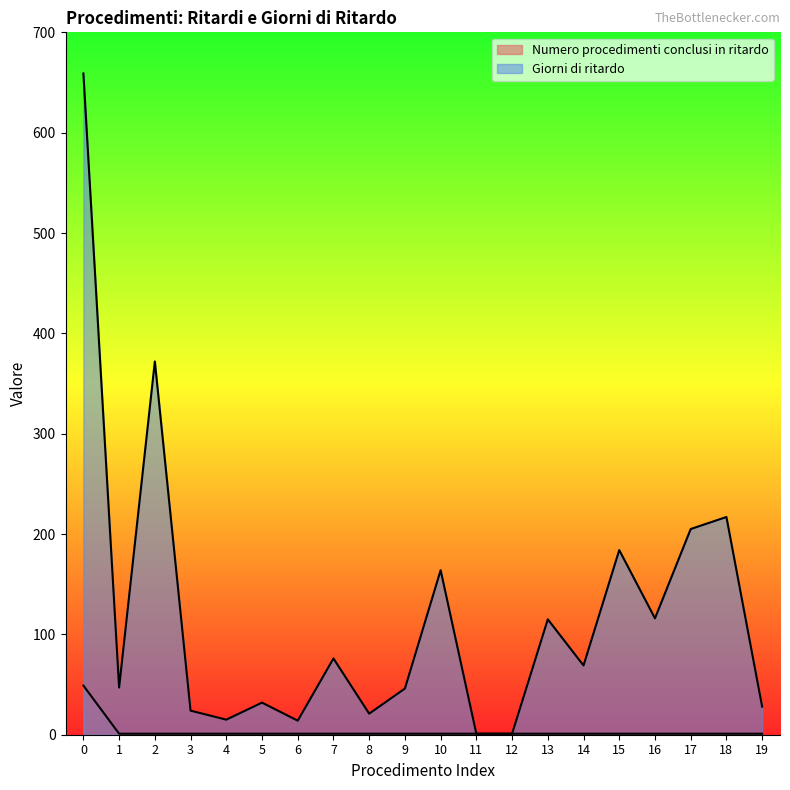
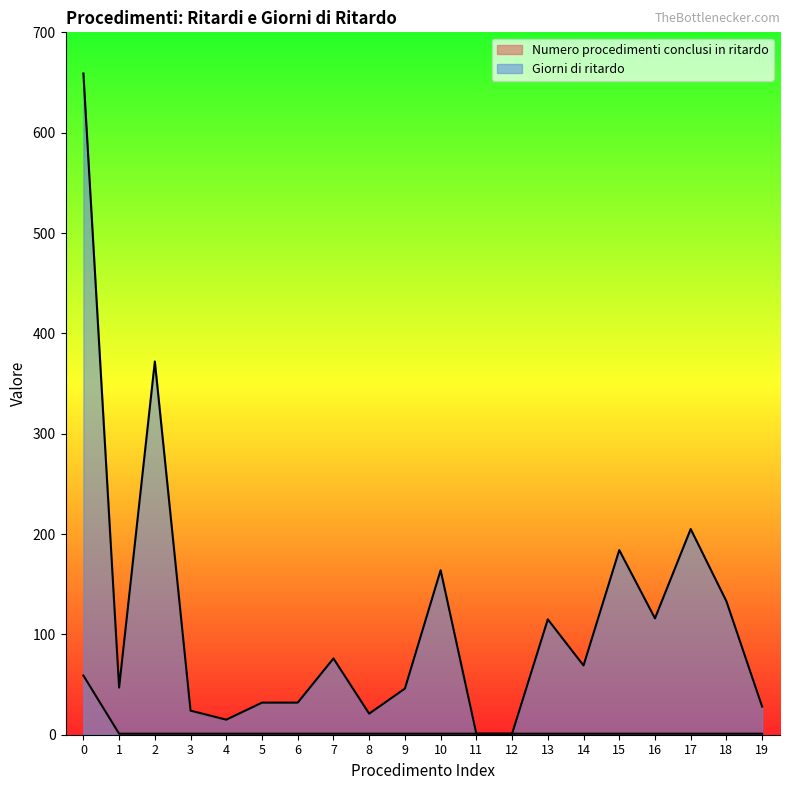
Numero procedimenti conclusi in ritardo, 0: 49 -> 59
Giorni di ritardo, 6: 14 -> 32
Giorni di ritardo, 18: 217 -> 133
